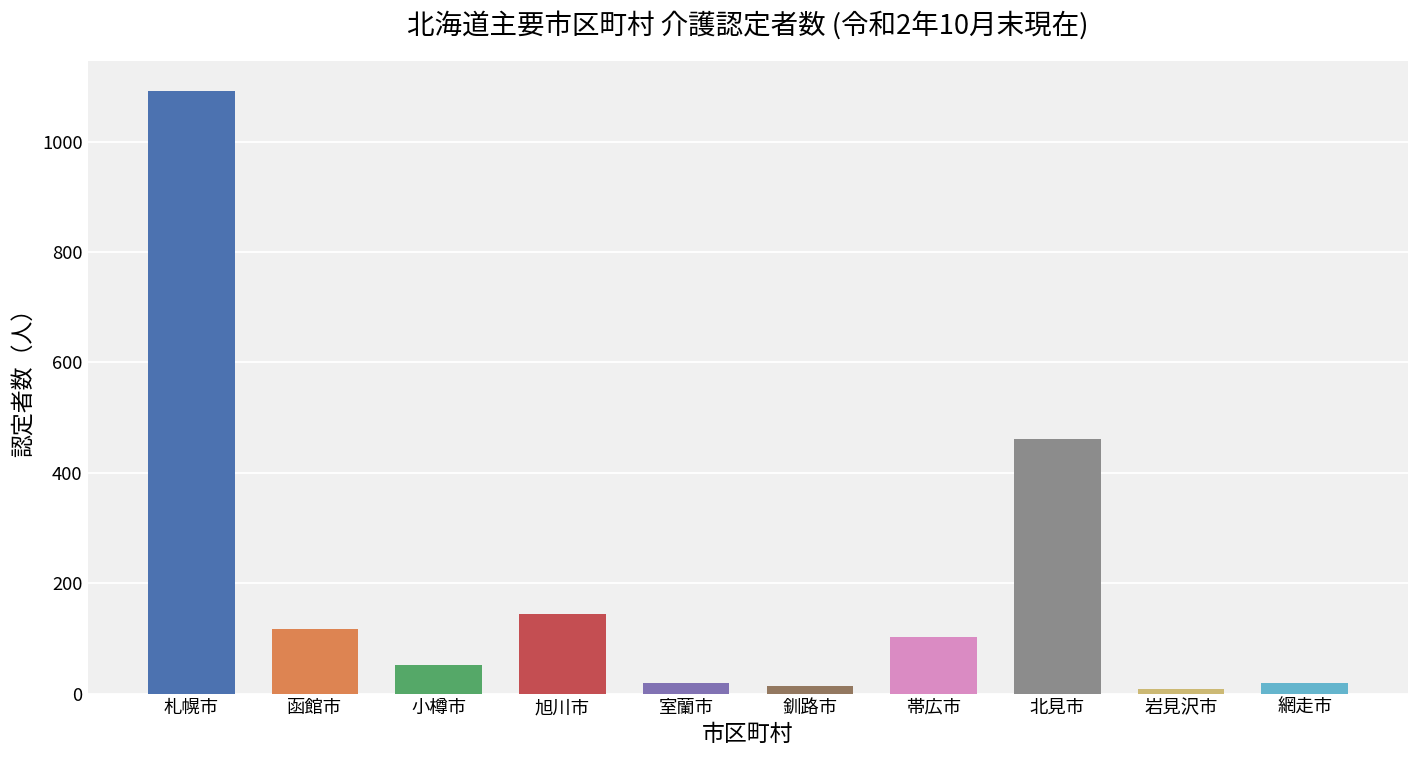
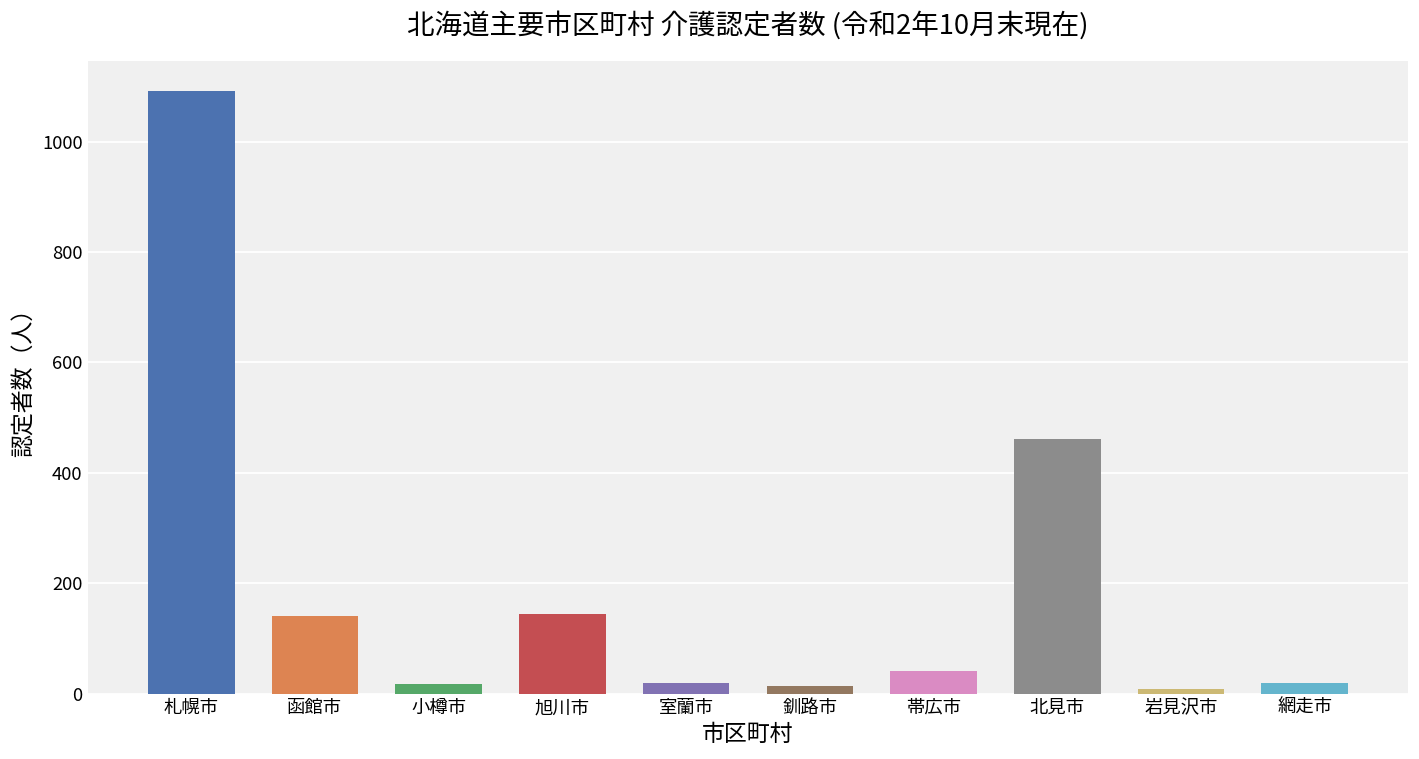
函館市: 120 -> 140
小樽市: 50 -> 20
帯広市: 100 -> 40
